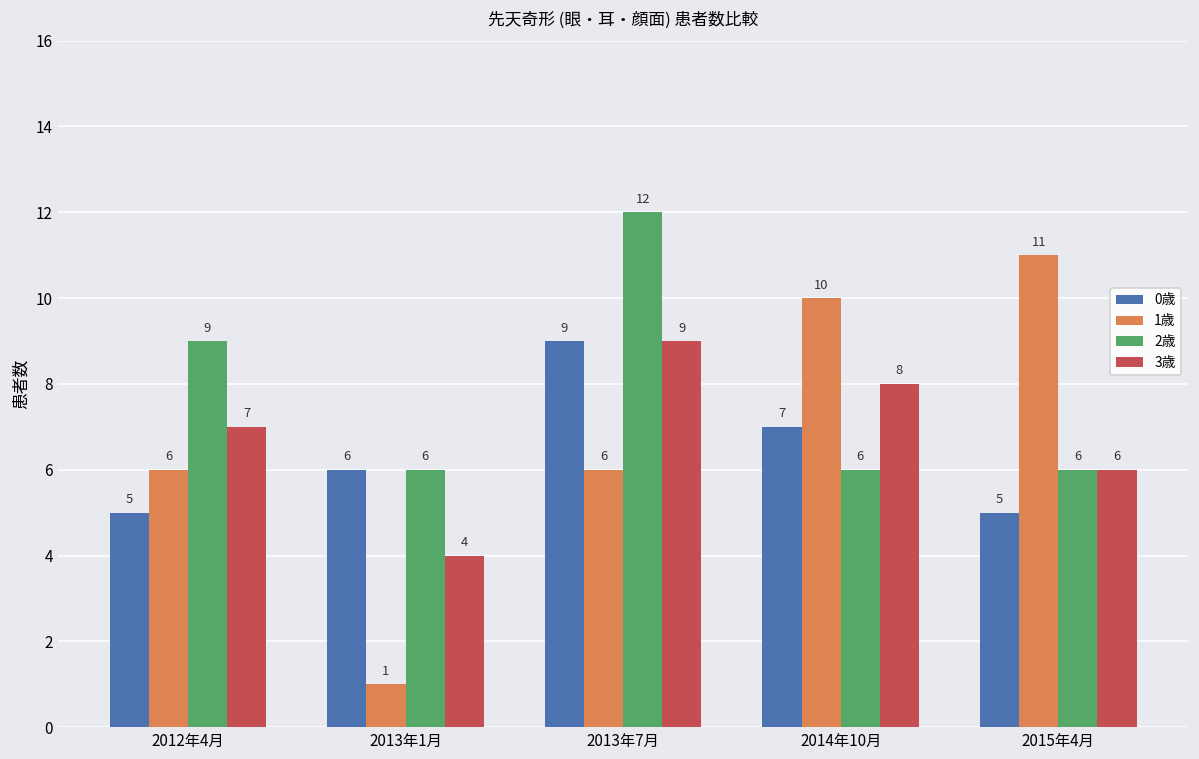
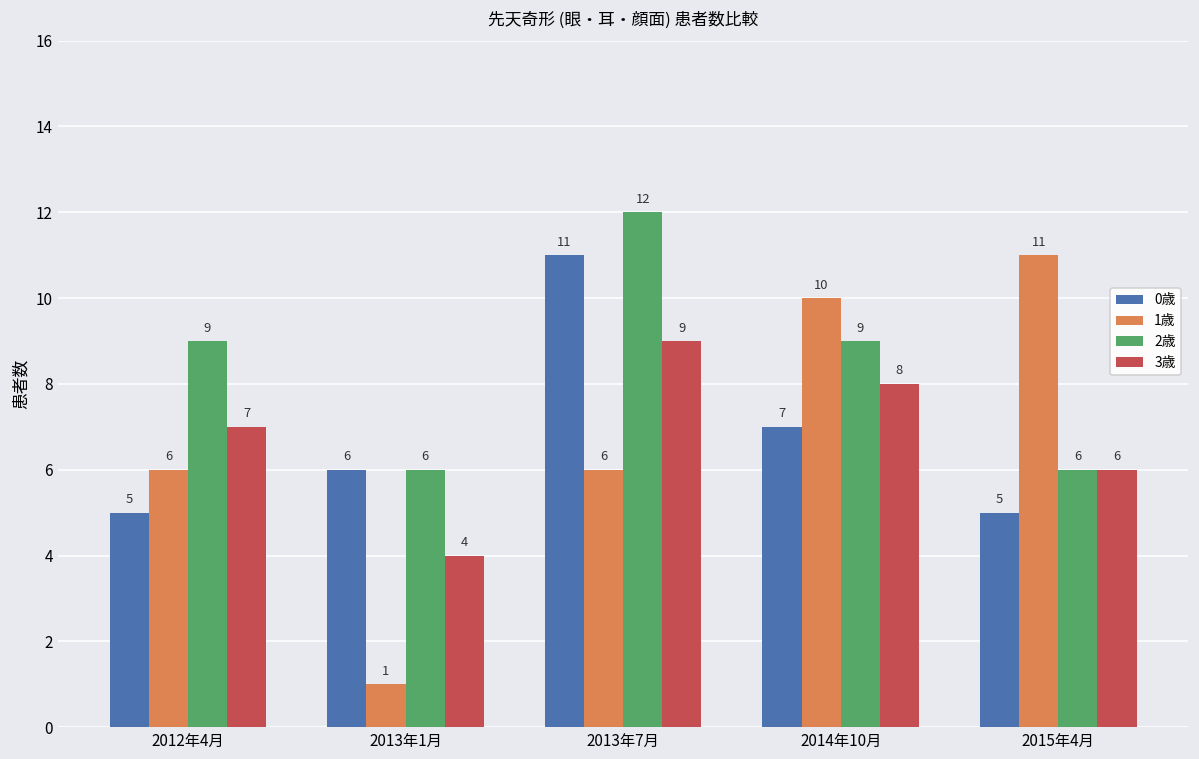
0歳, 2013年7月: 9 -> 11
2歳, 2014年10月: 6 -> 9
